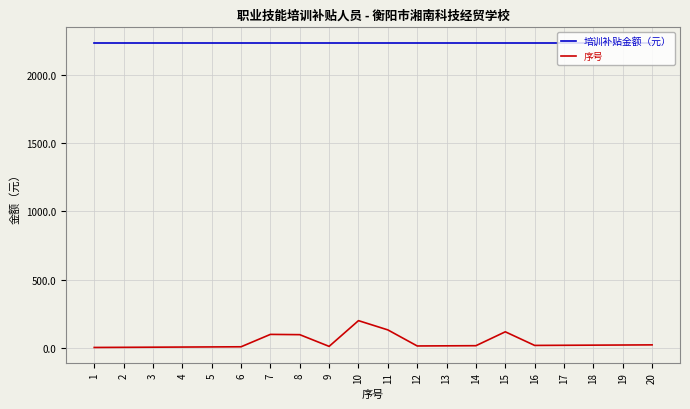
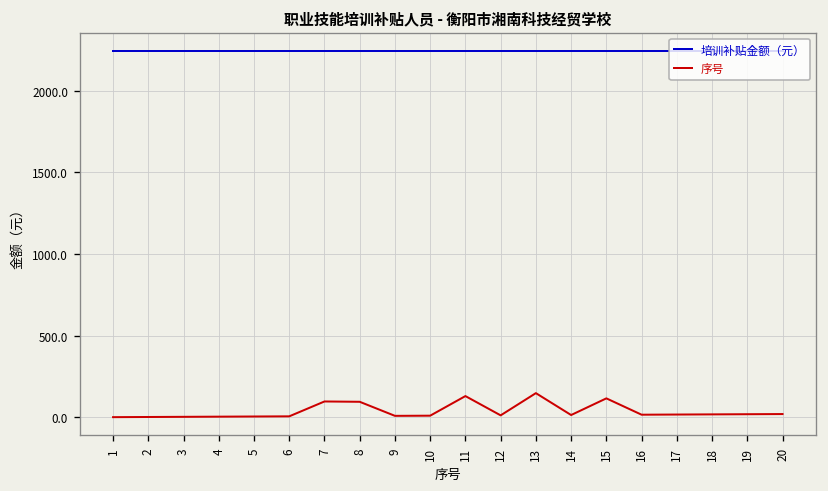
序号, 10: 200 -> 10
序号, 13: 10 -> 150
